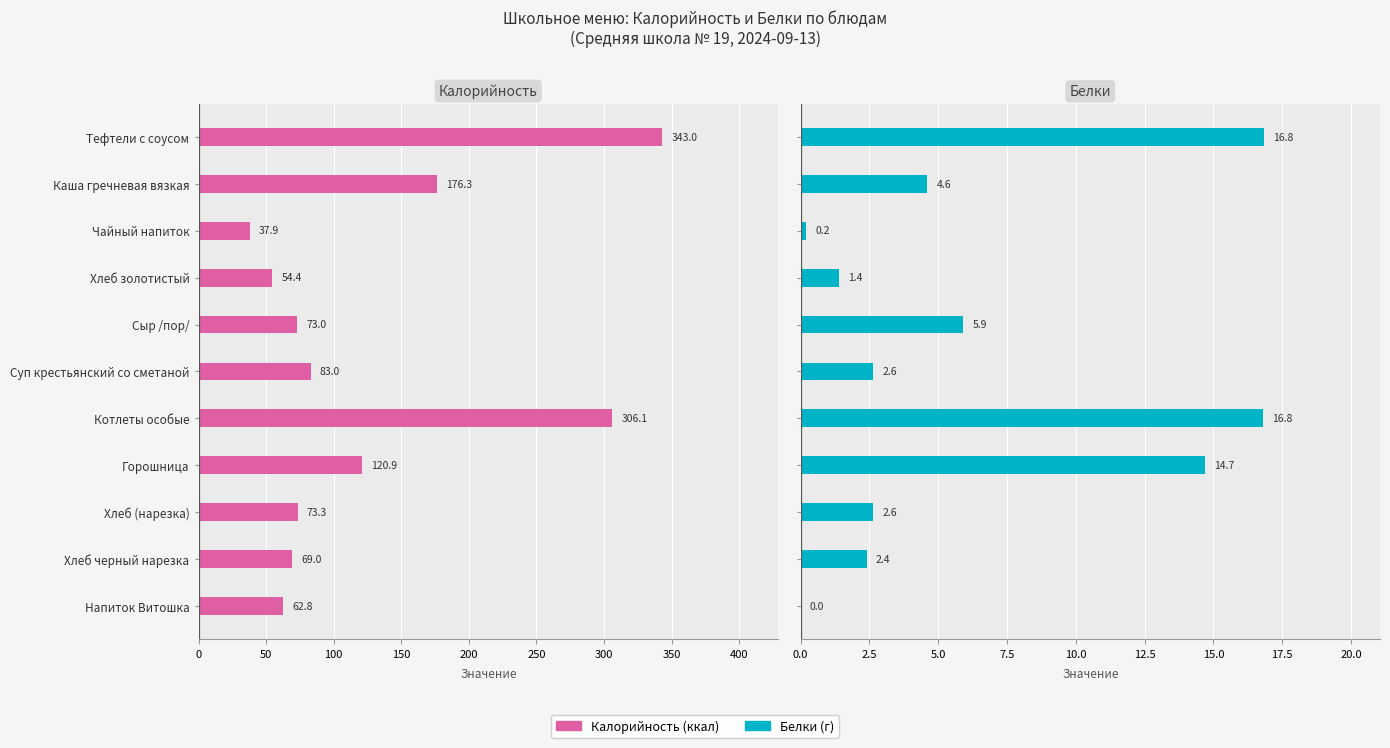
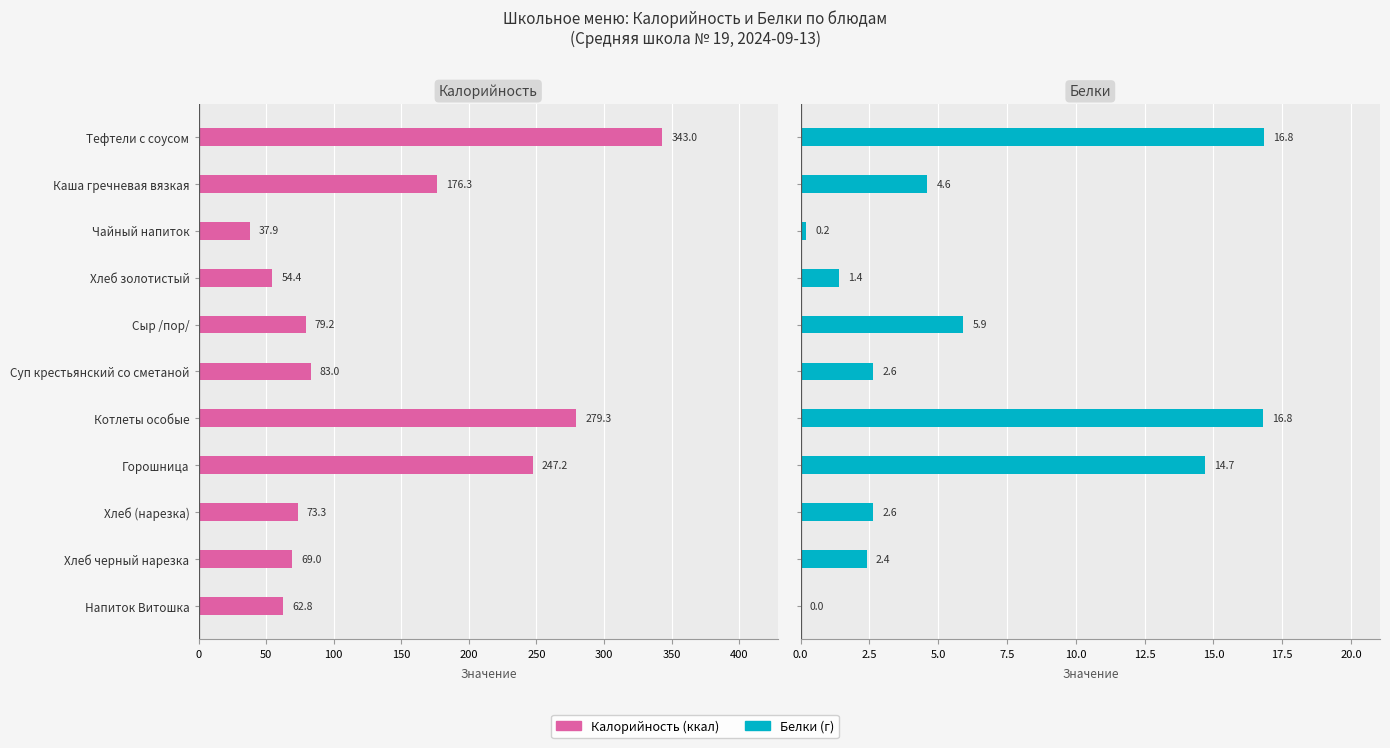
Калорийность, Сыр /пор/: 73.0 -> 79.2
Калорийность, Котлеты особые: 306.1 -> 279.3
Калорийность, Горошница: 120.9 -> 247.2
